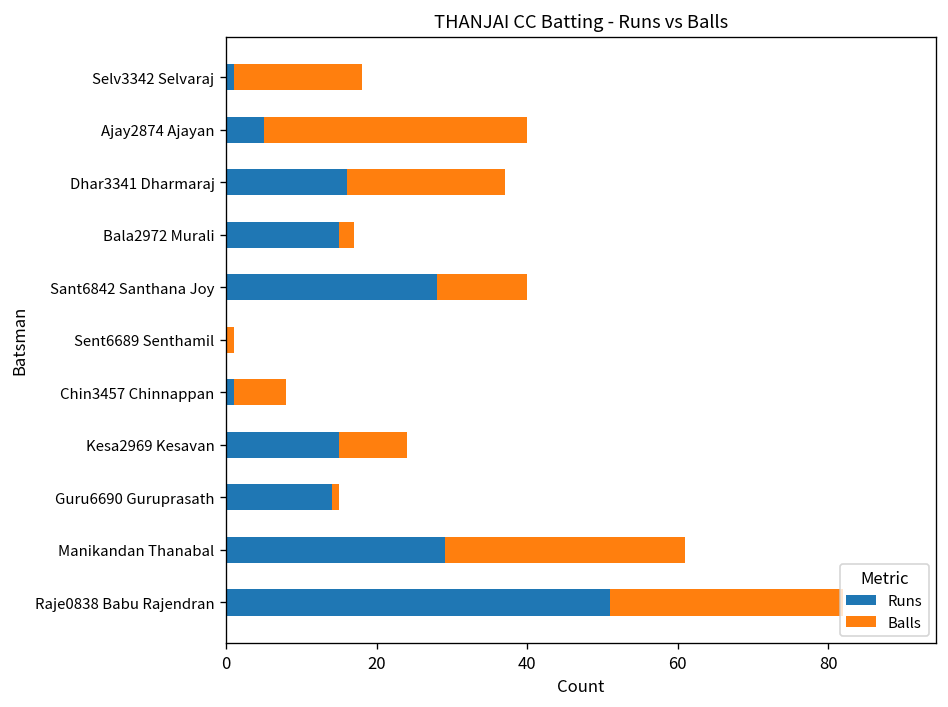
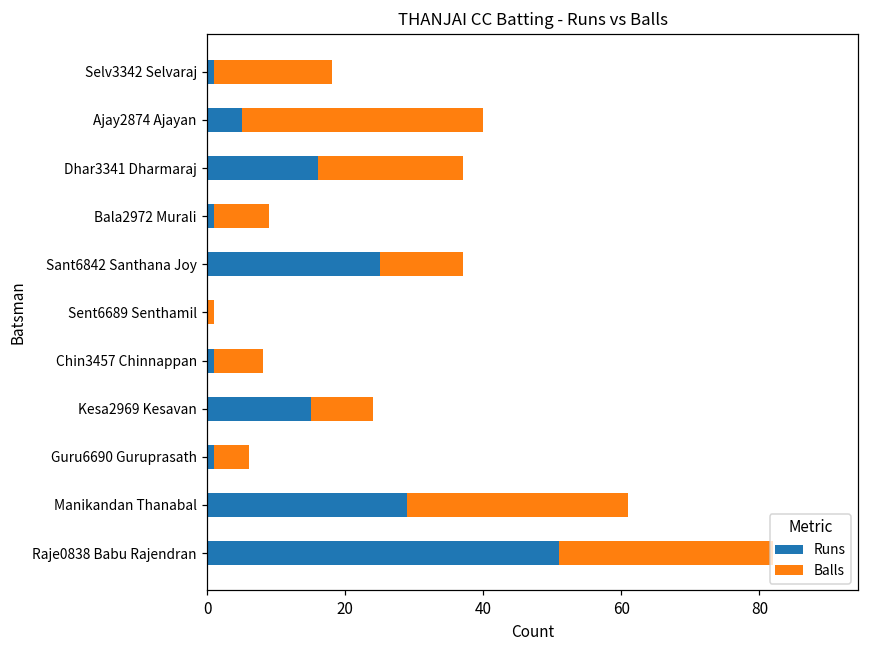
Runs, Bala2972 Murali: 15 -> 1
Balls, Bala2972 Murali: 2 -> 8
Runs, Sant6842 Santhana Joy: 28 -> 25
Runs, Guru6690 Guruprasath: 14 -> 1
Balls, Guru6690 Guruprasath: 1 -> 5
